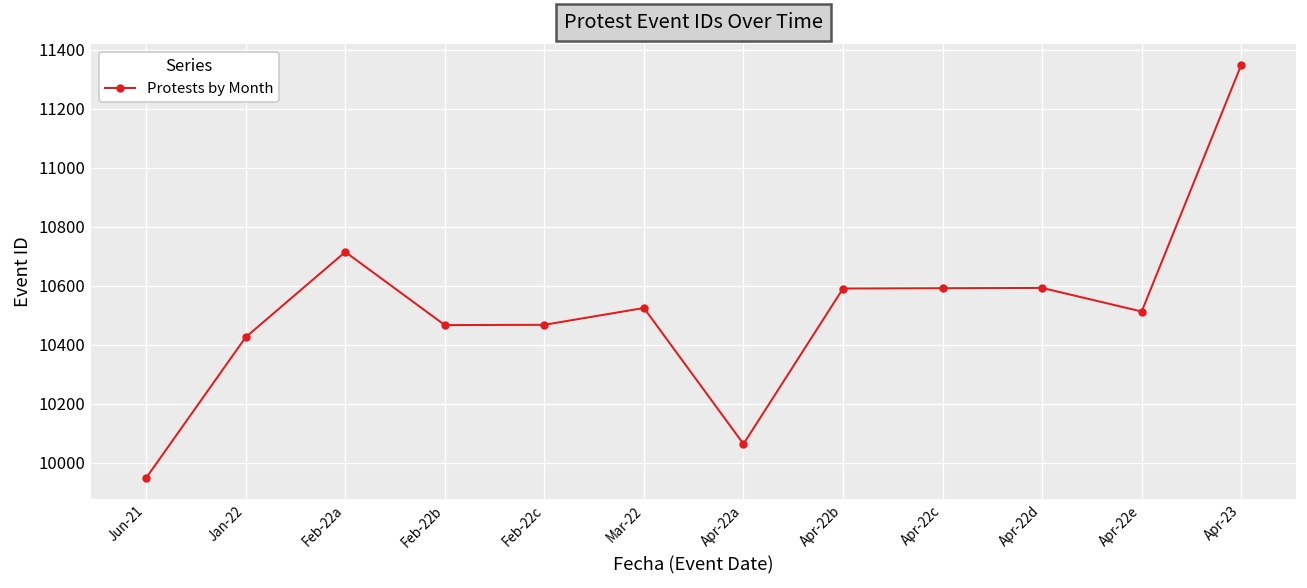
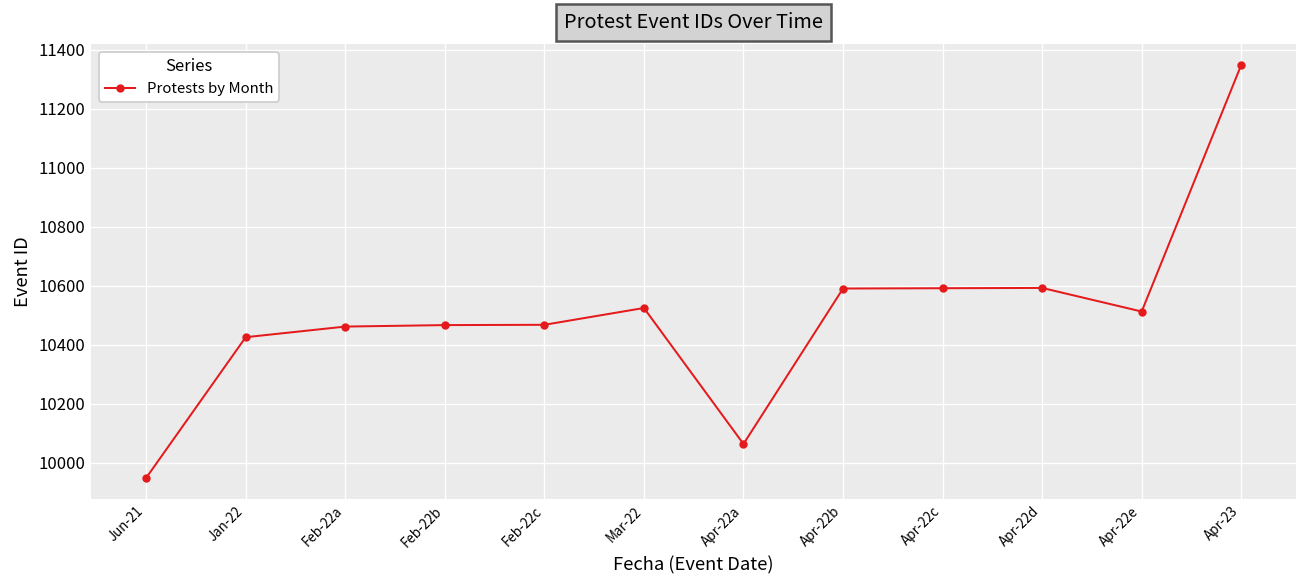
Feb-22a: 10720 -> 10460
